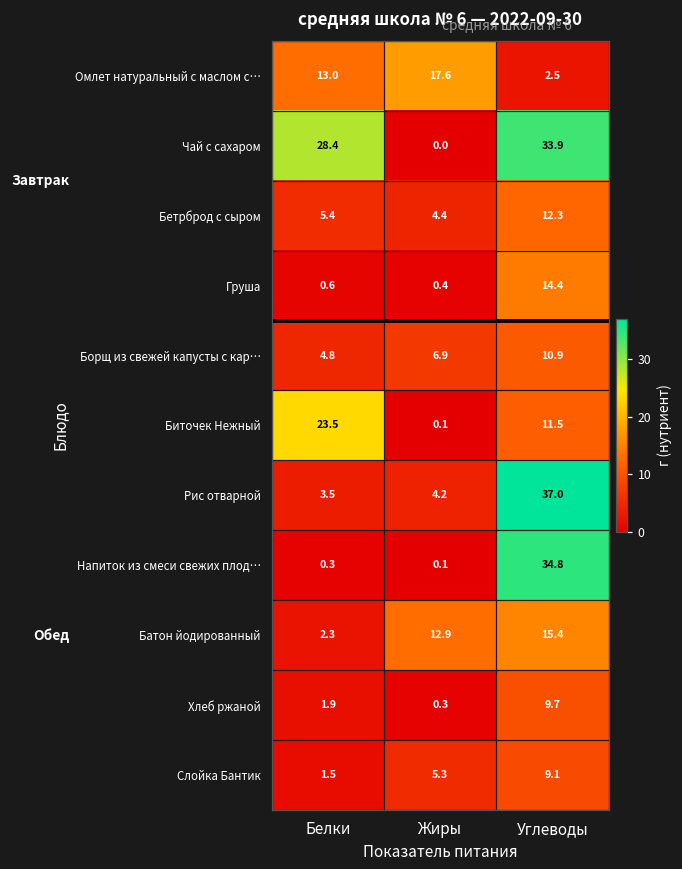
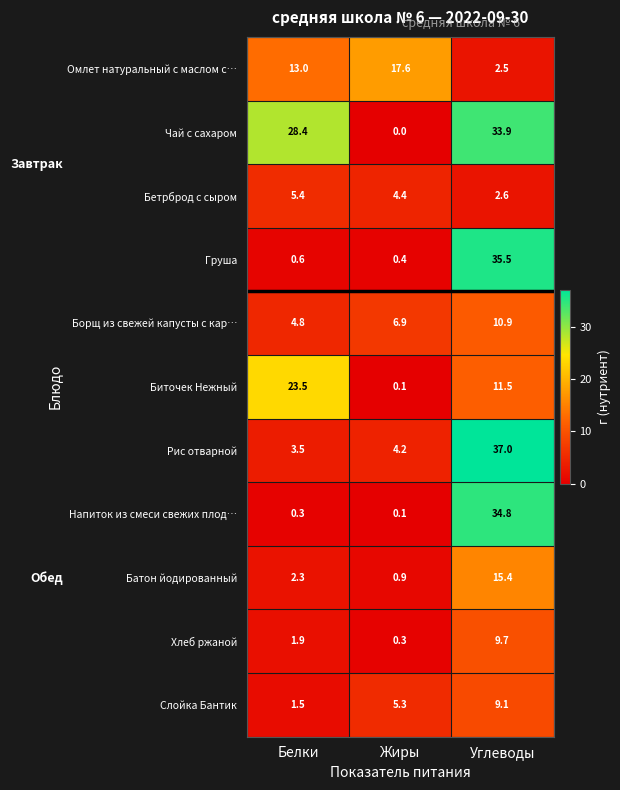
Бетрброд с сыром, Углеводы: 12.3 -> 2.6
Груша, Углеводы: 14.4 -> 35.5
Батон йодированный, Жиры: 12.9 -> 0.9
